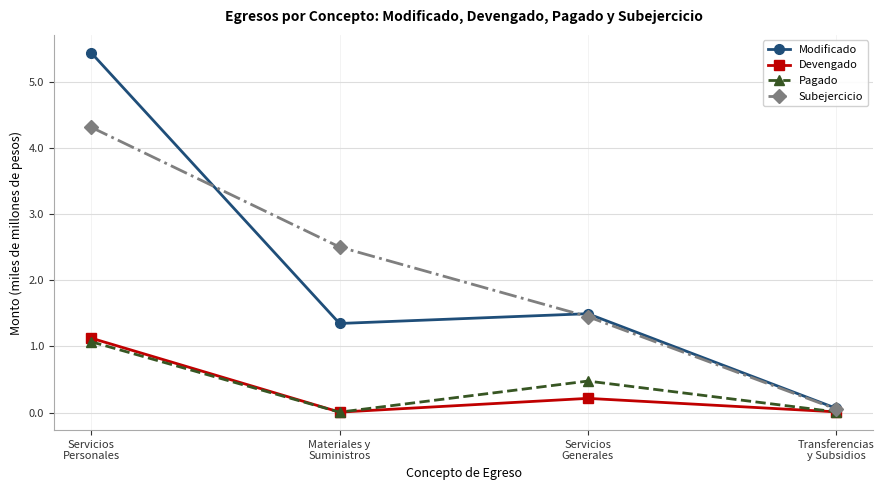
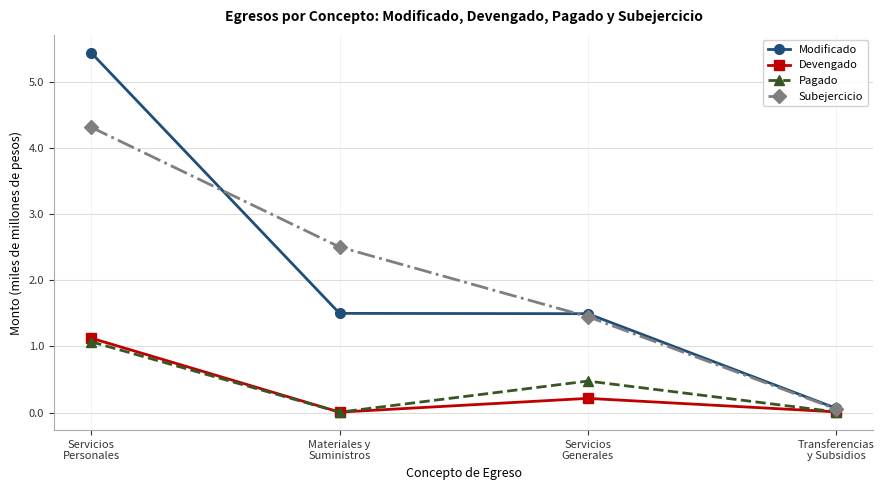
Modificado, Materiales y Suministros: 1.3 -> 1.5
